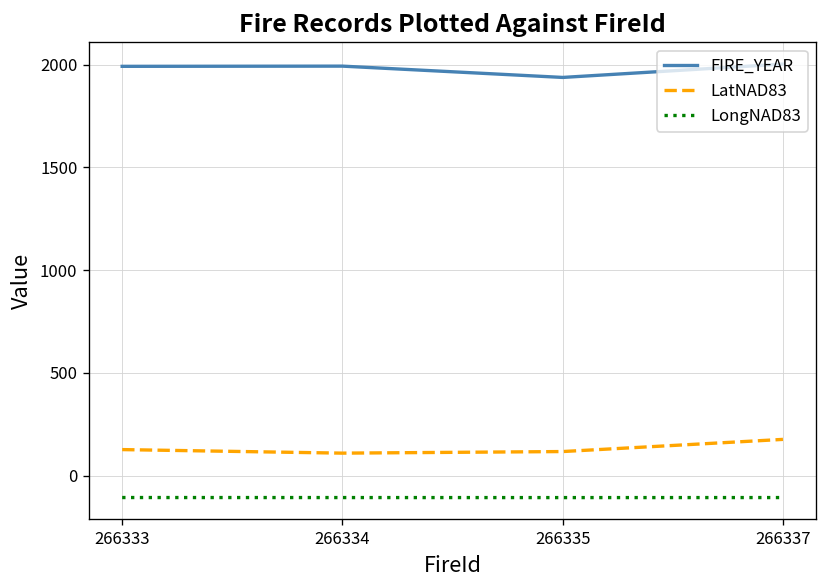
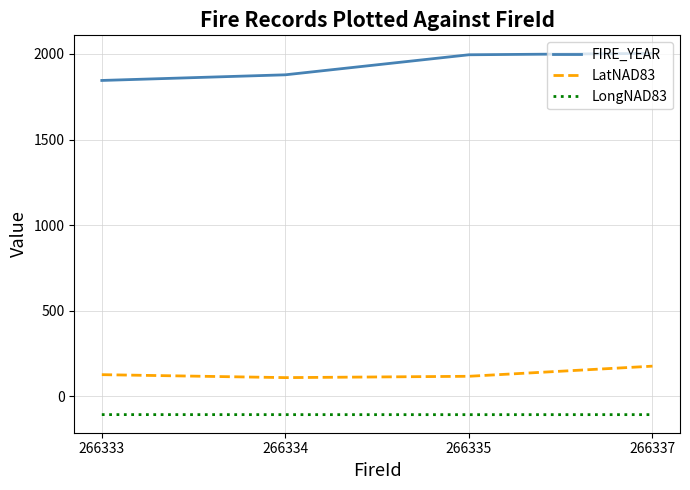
FIRE_YEAR, 266333: 1990 -> 1850
FIRE_YEAR, 266334: 1990 -> 1880
FIRE_YEAR, 266335: 1940 -> 2000
